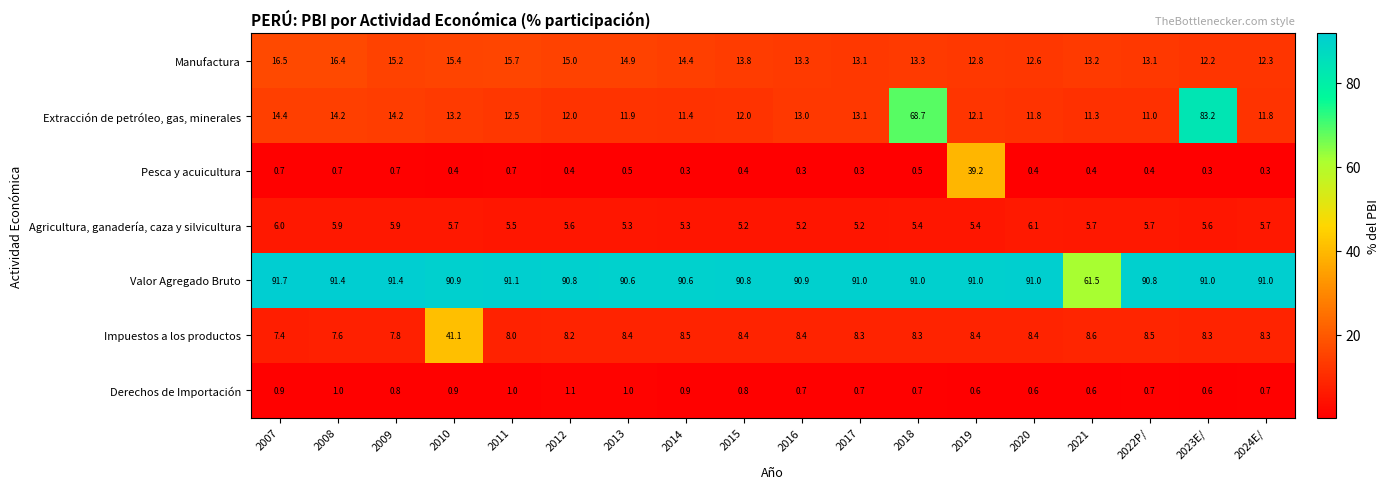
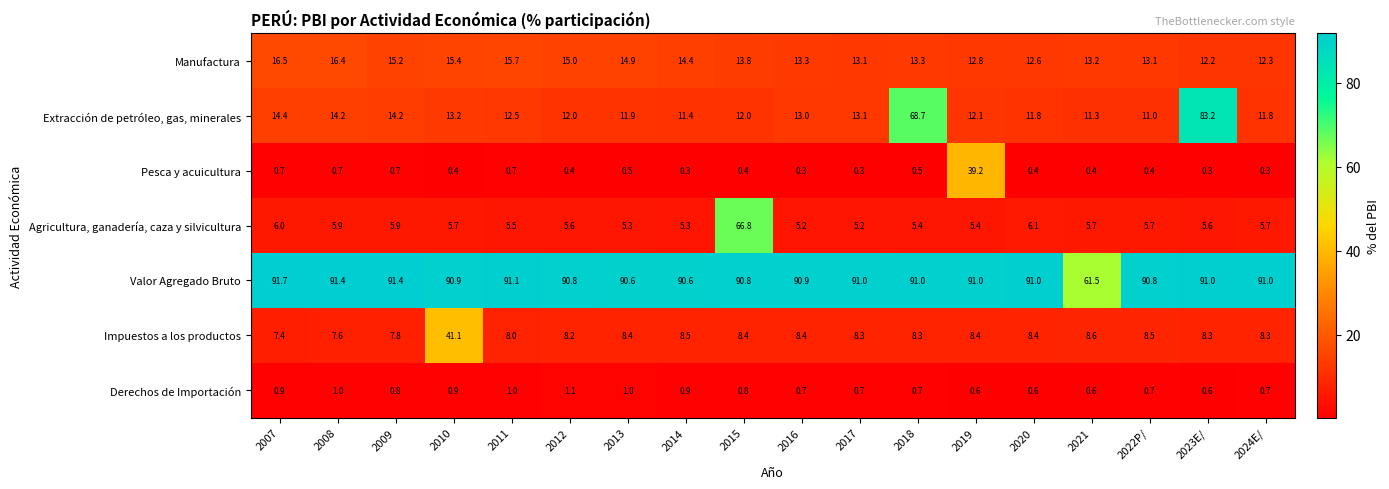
Agricultura, ganadería, caza y silvicultura, 2015: 5.2 -> 66.8
